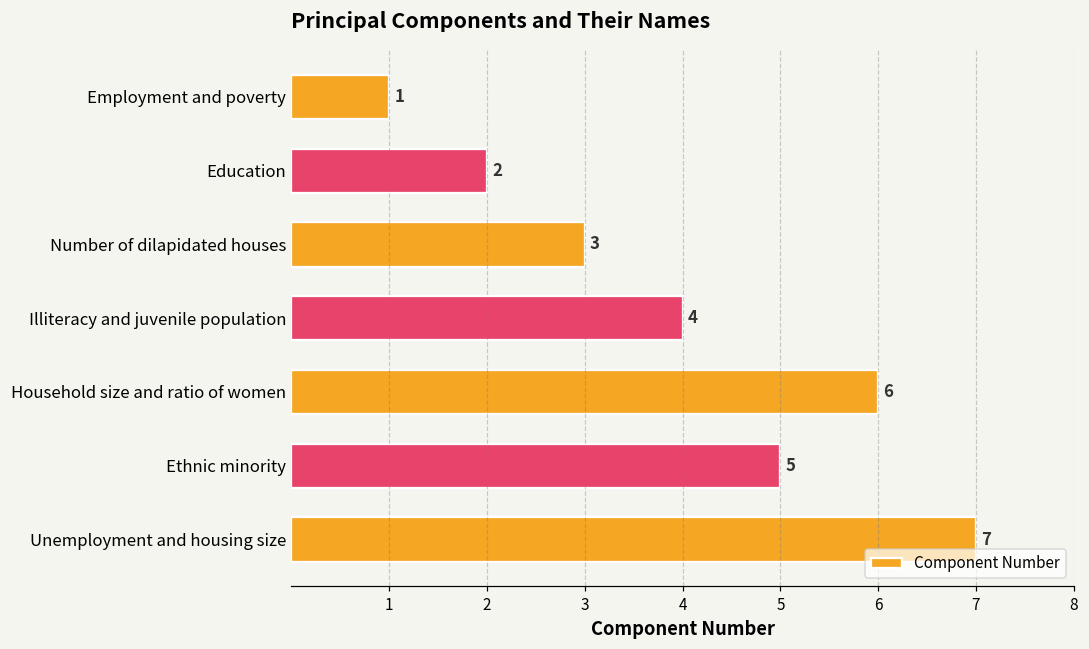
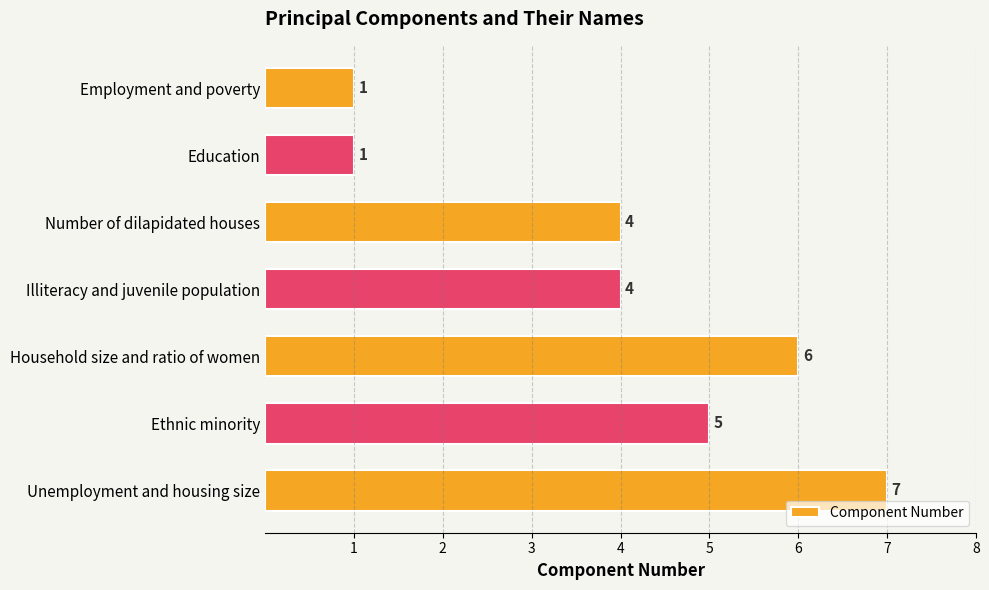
Education: 2 -> 1
Number of dilapidated houses: 3 -> 4
